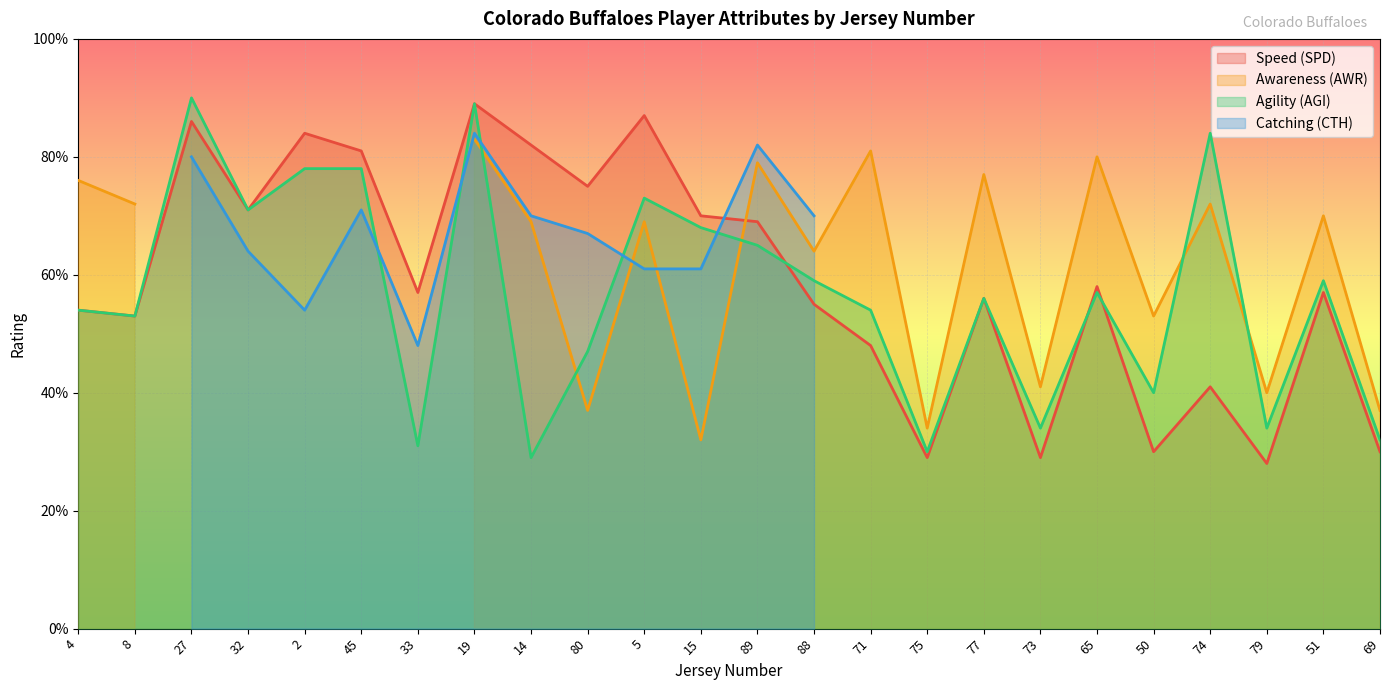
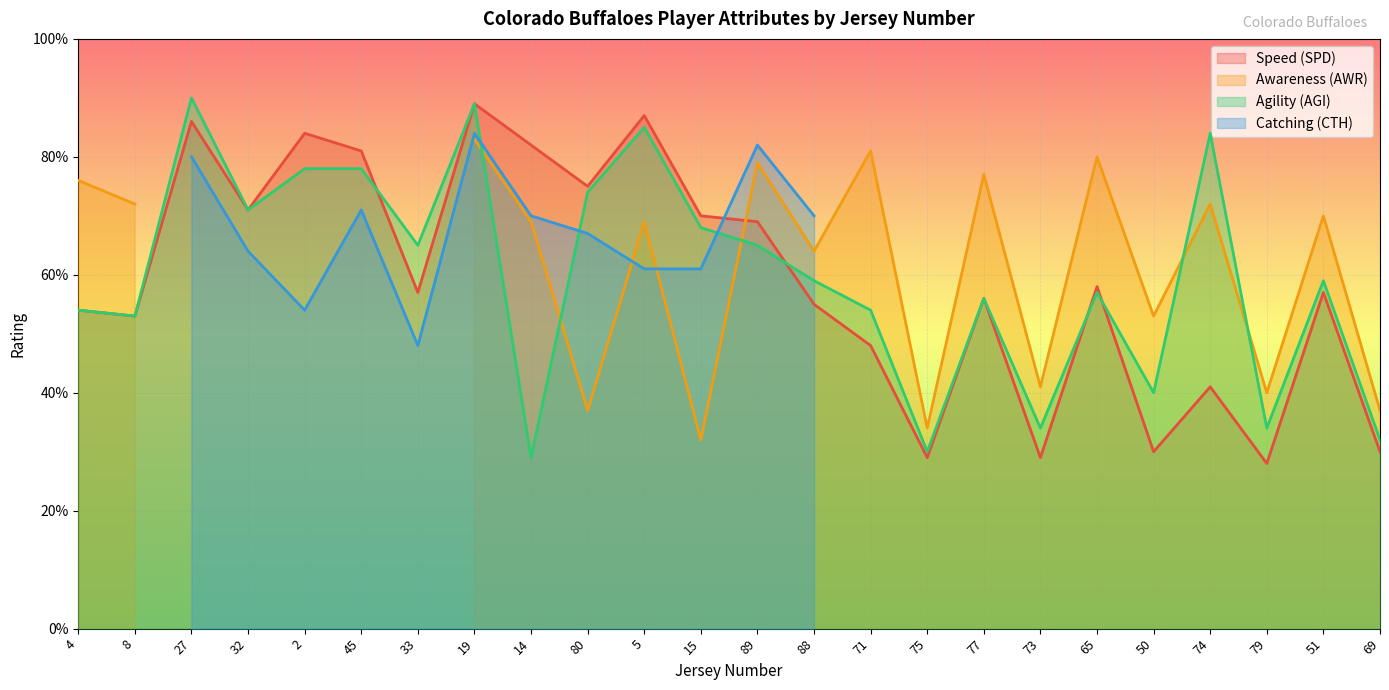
Agility (AGI), 33: 31% -> 65%
Agility (AGI), 80: 47% -> 74%
Agility (AGI), 5: 73% -> 85%
